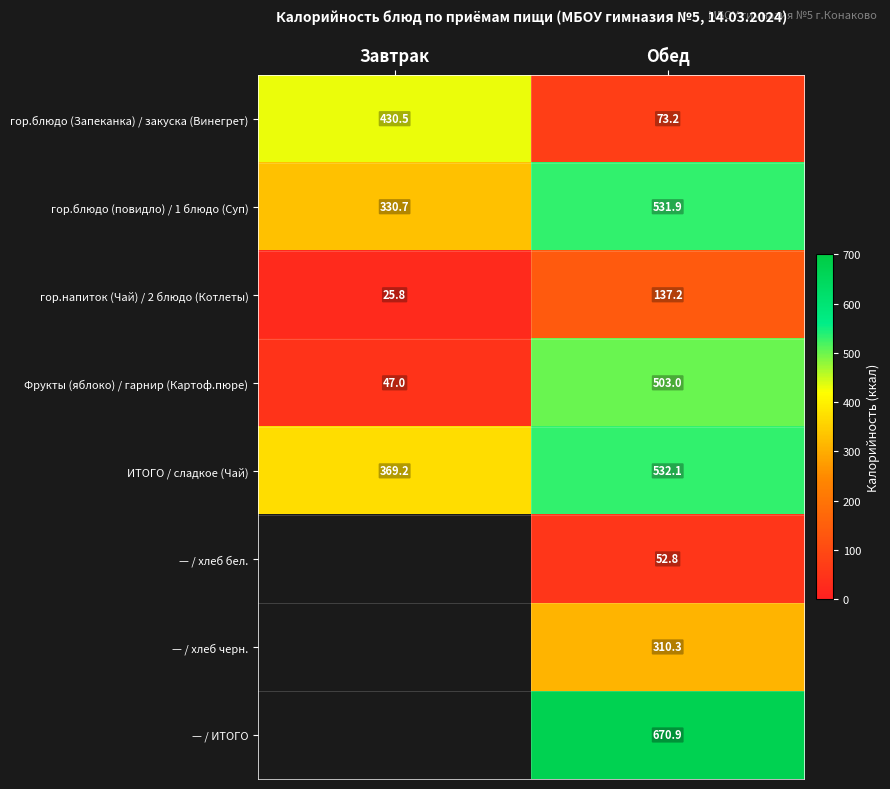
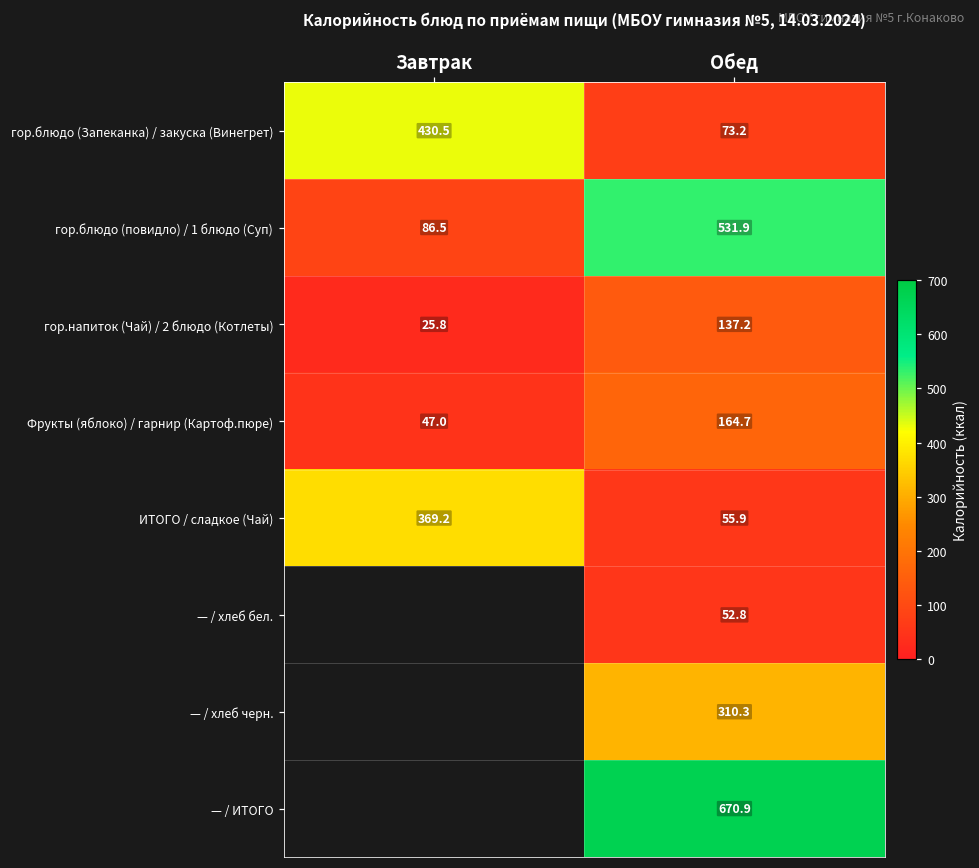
гор.блюдо (повидло) / 1 блюдо (Суп), Завтрак: 330.7 -> 86.5
Фрукты (яблоко) / гарнир (Картоф.пюре), Обед: 503.0 -> 164.7
ИТОГО / сладкое (Чай), Обед: 532.1 -> 55.9
